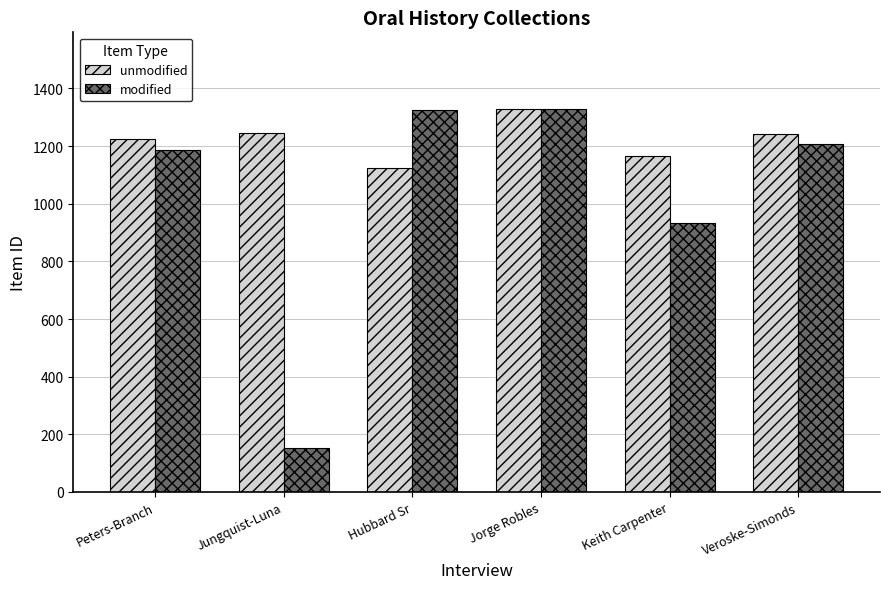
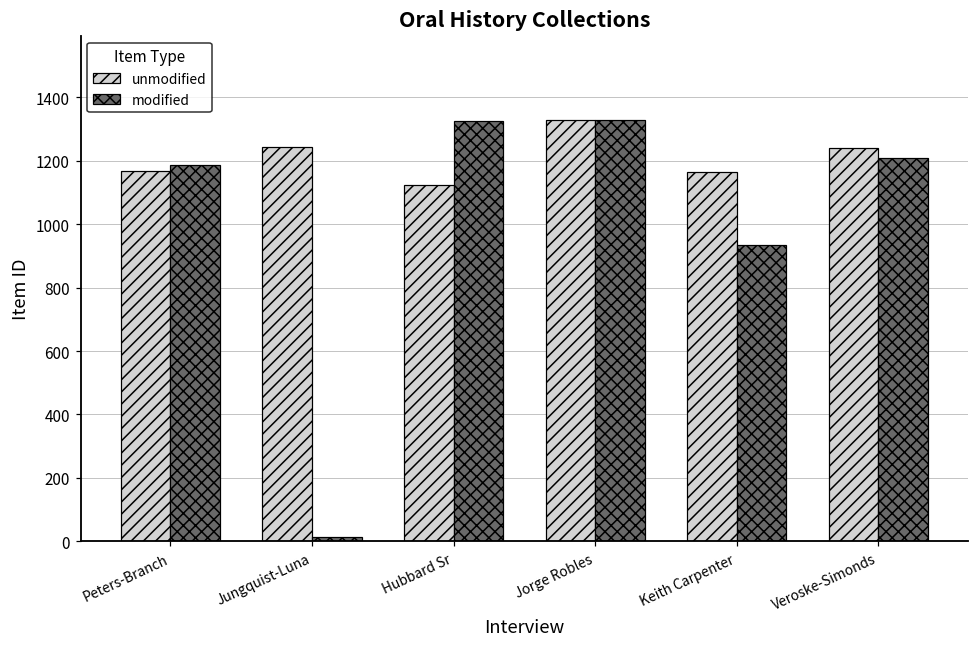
unmodified, Peters-Branch: 1230 -> 1170
modified, Jungquist-Luna: 150 -> 10
